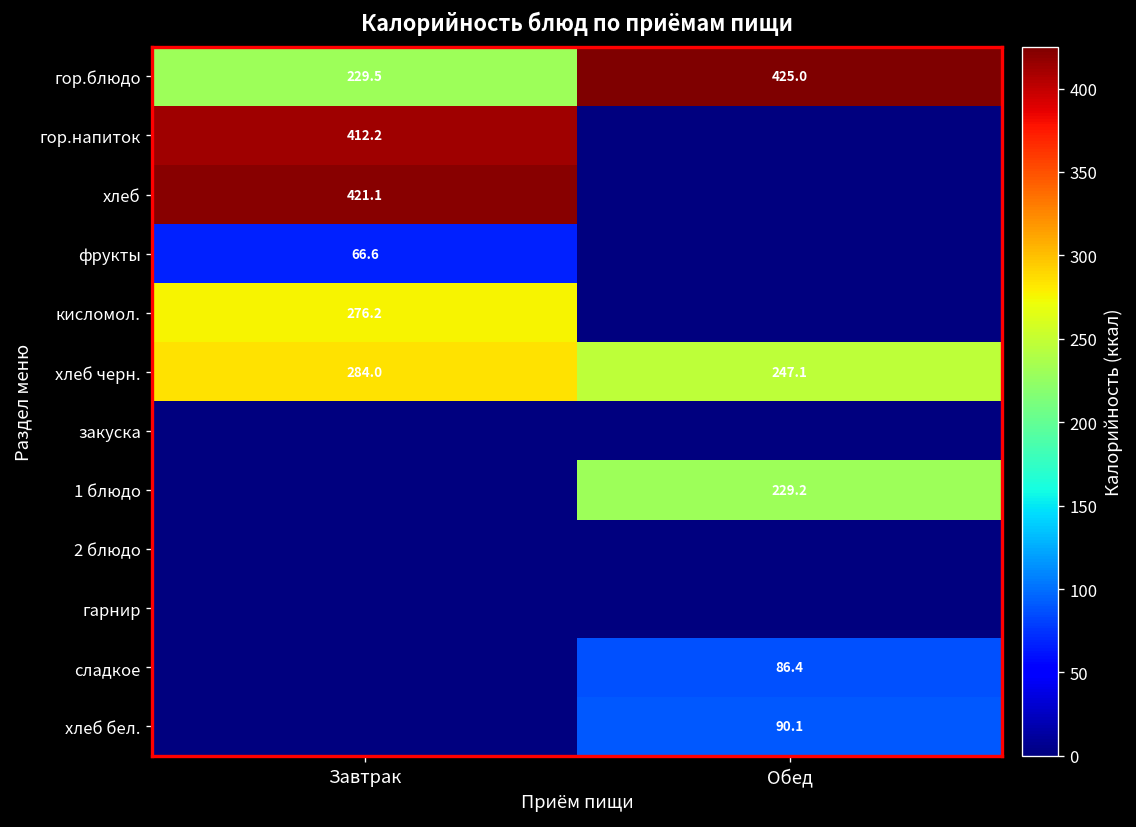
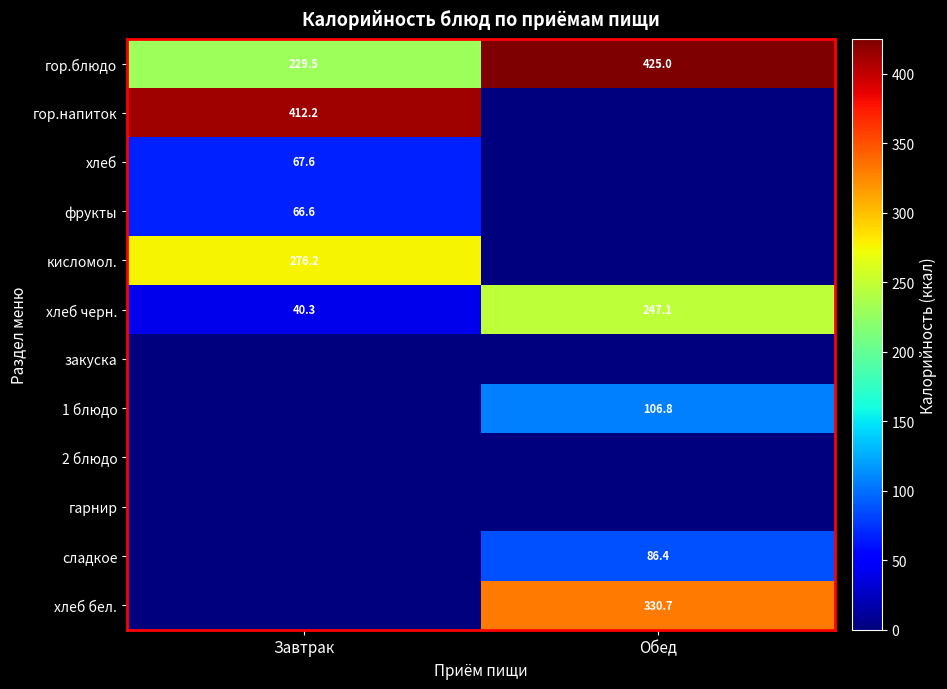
хлеб, Завтрак: 421.1 -> 67.6
хлеб черн., Завтрак: 284.0 -> 40.3
1 блюдо, Обед: 229.2 -> 106.8
хлеб бел., Обед: 90.1 -> 330.7
